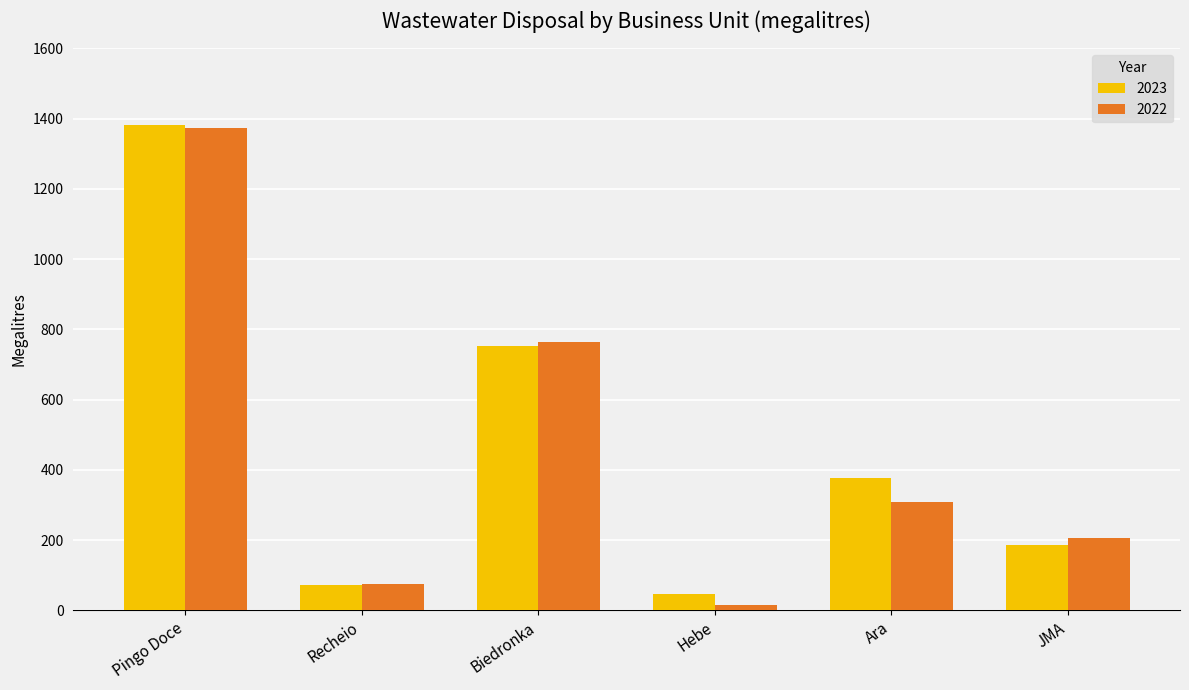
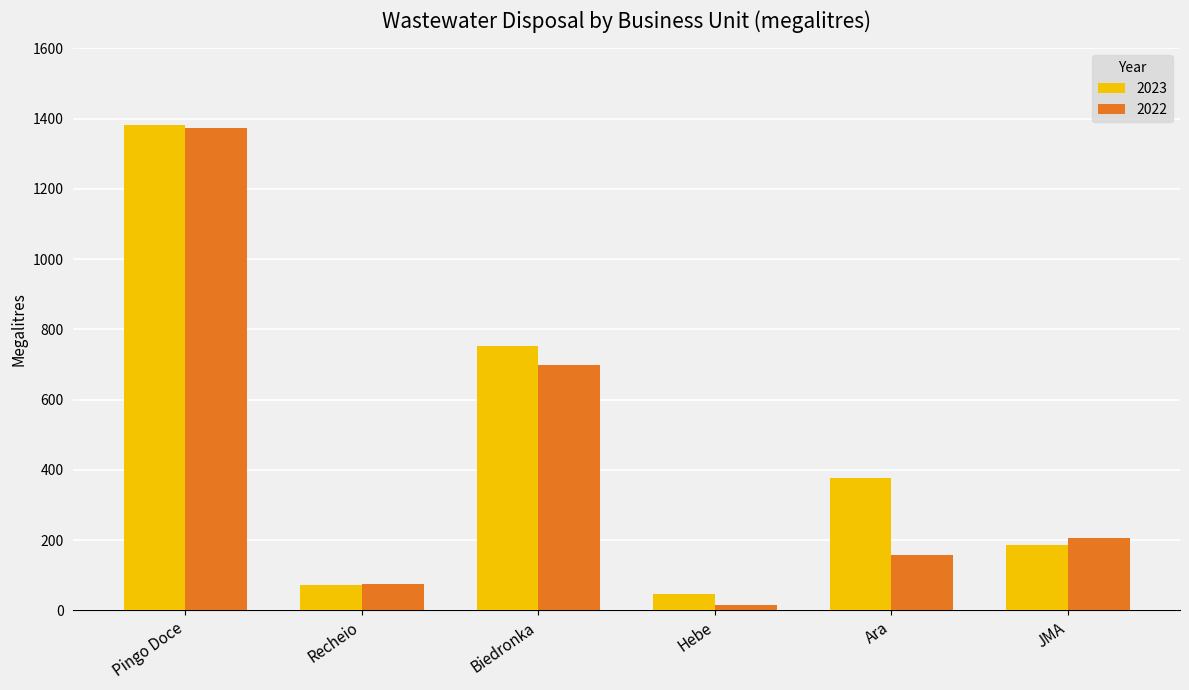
2022, Biedronka: 770 -> 700
2022, Ara: 310 -> 160
